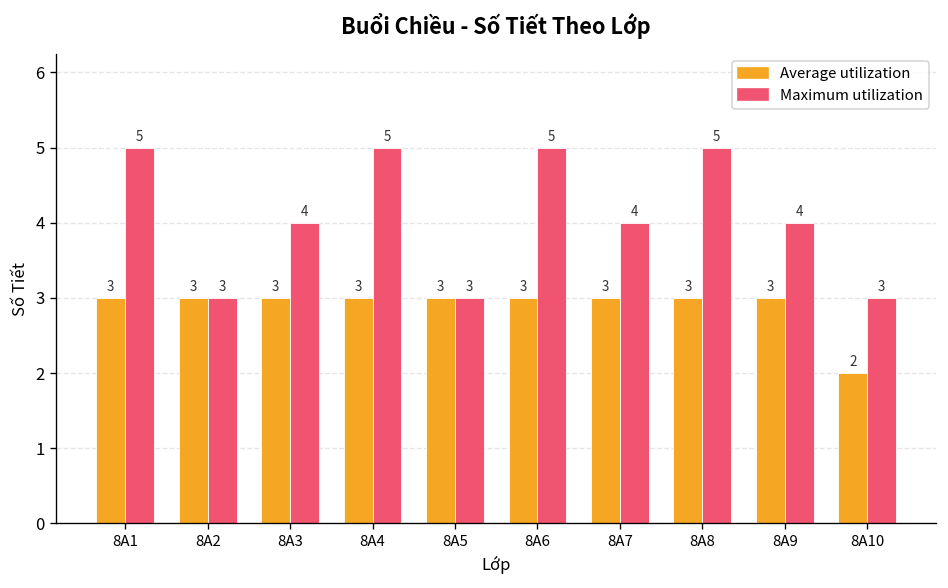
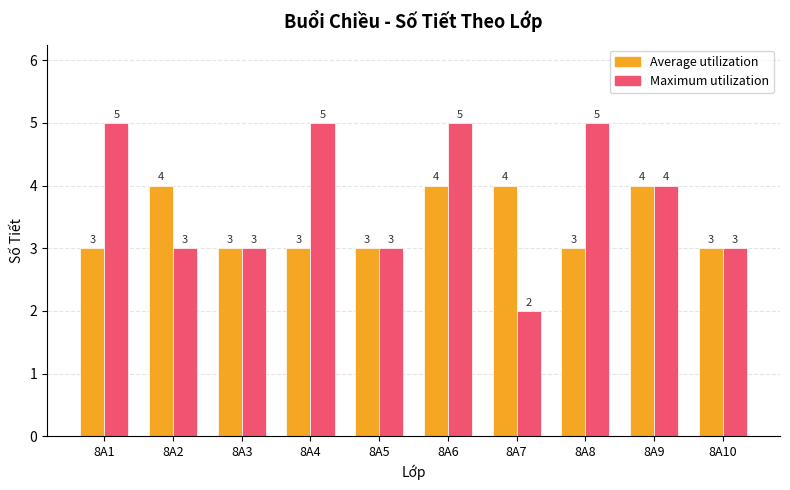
Average utilization, 8A2: 3 -> 4
Maximum utilization, 8A3: 4 -> 3
Average utilization, 8A6: 3 -> 4
Average utilization, 8A7: 3 -> 4
Maximum utilization, 8A7: 4 -> 2
Average utilization, 8A9: 3 -> 4
Average utilization, 8A10: 2 -> 3
